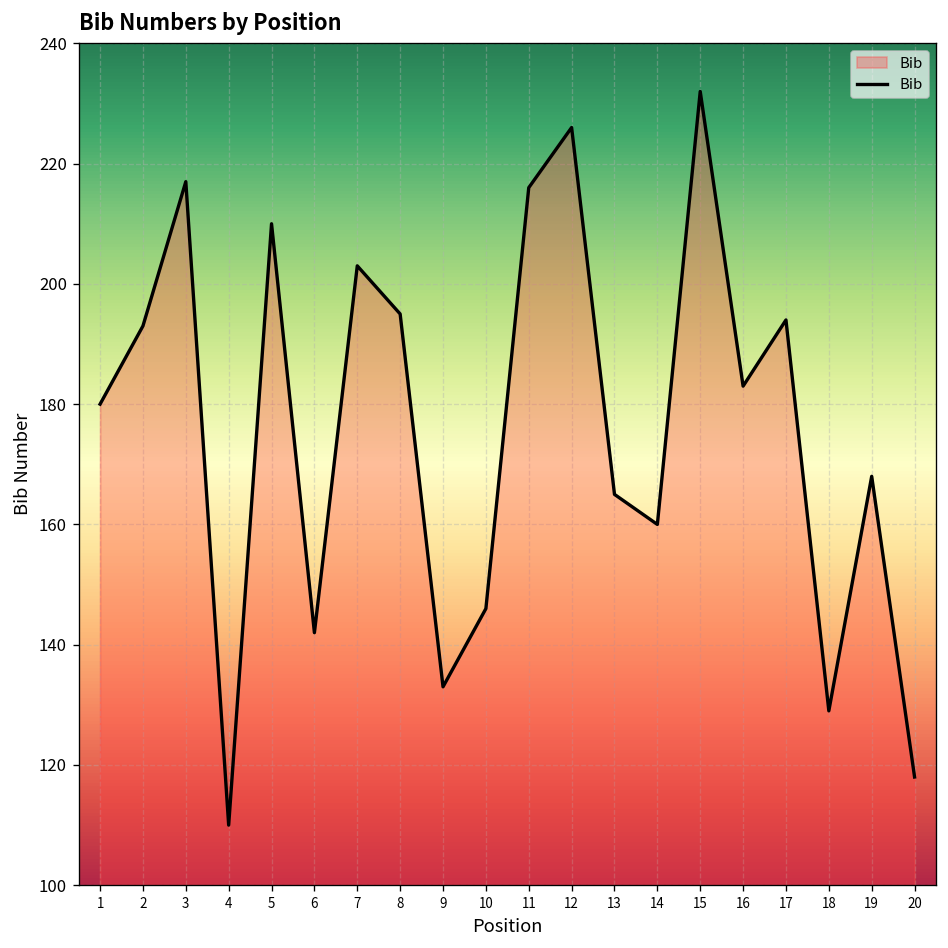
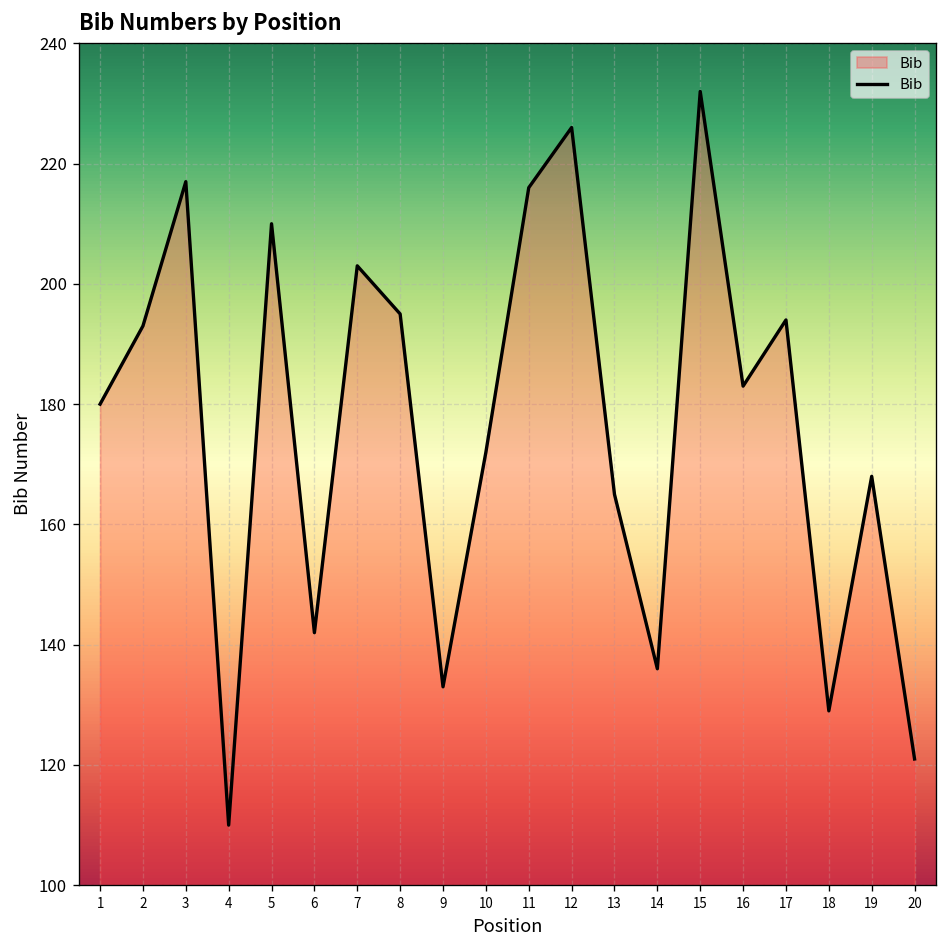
10: 146 -> 172
14: 160 -> 136
20: 118 -> 121
